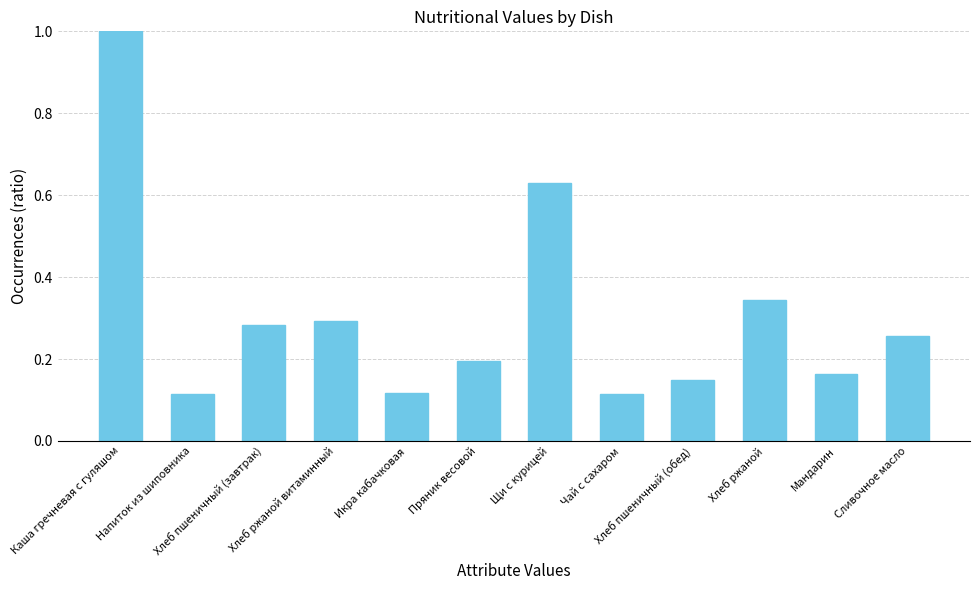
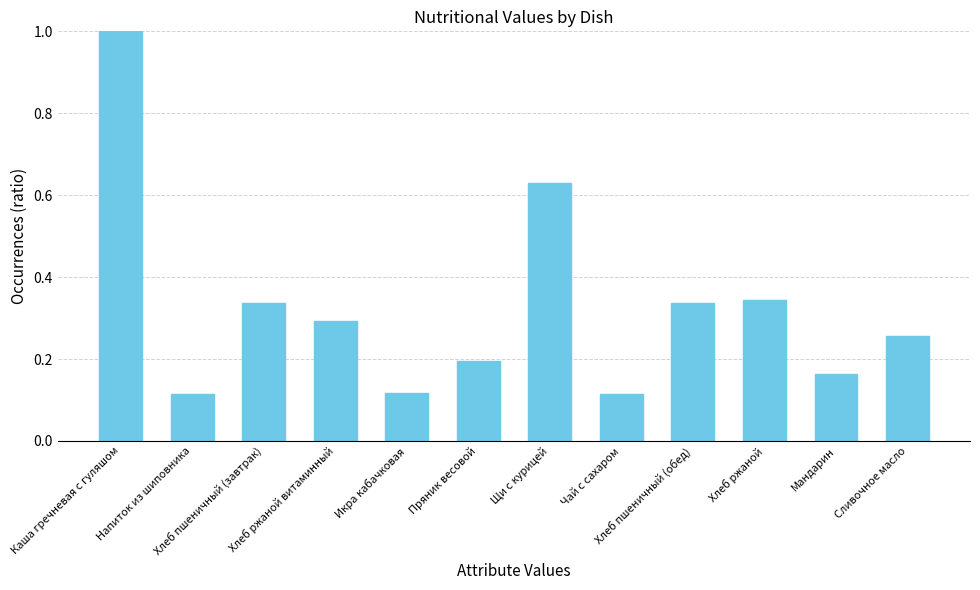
Хлеб пшеничный (завтрак): 0.28 -> 0.34
Хлеб пшеничный (обед): 0.15 -> 0.34
